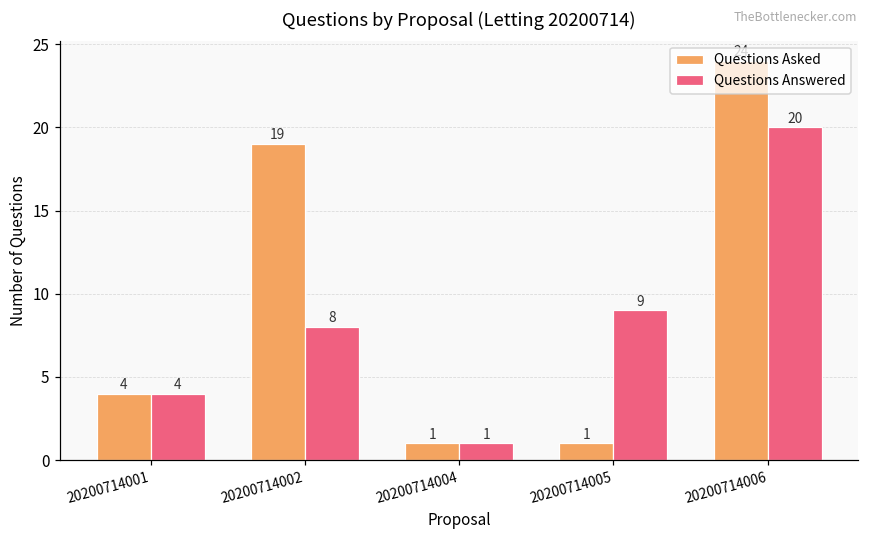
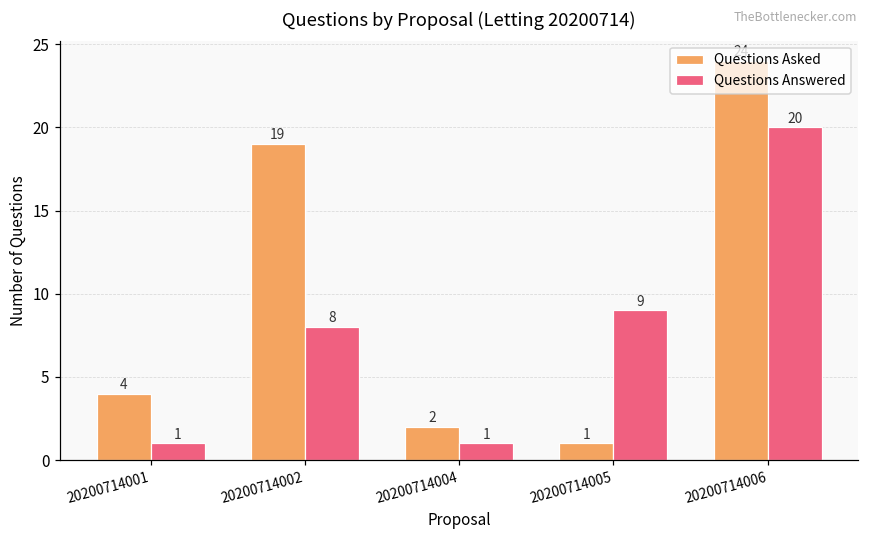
Questions Answered, 20200714001: 4 -> 1
Questions Asked, 20200714004: 1 -> 2
